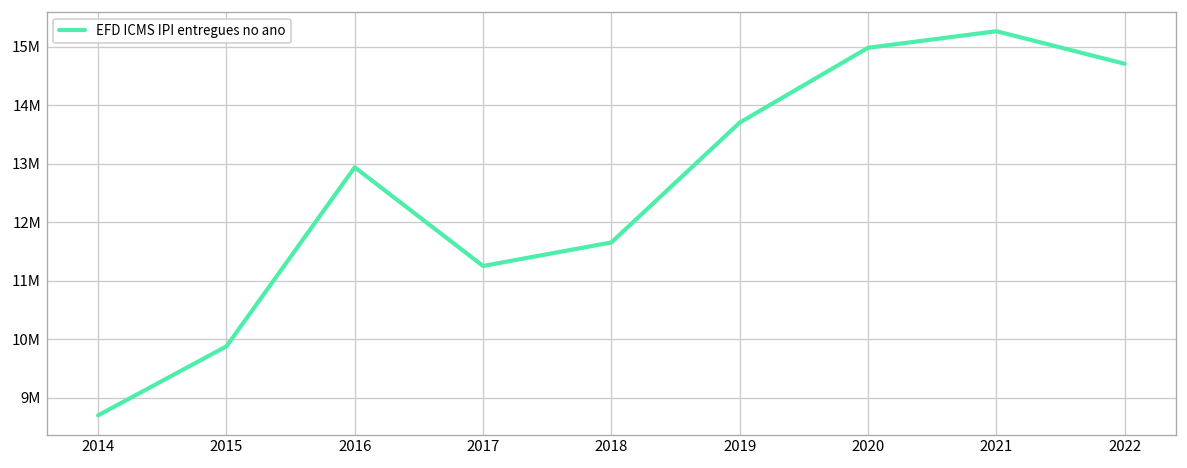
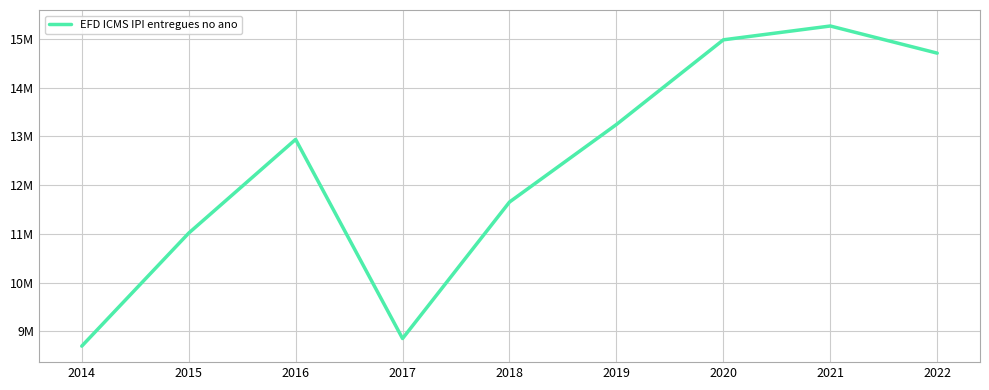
2015: 9900000 -> 11000000
2017: 11300000 -> 8900000
2019: 13700000 -> 13200000
